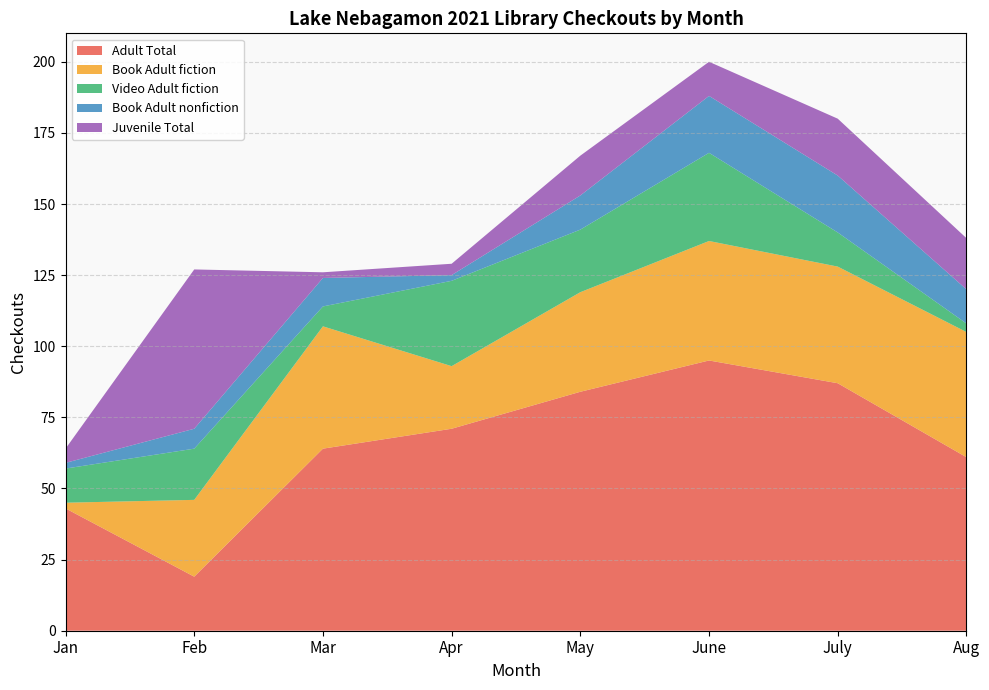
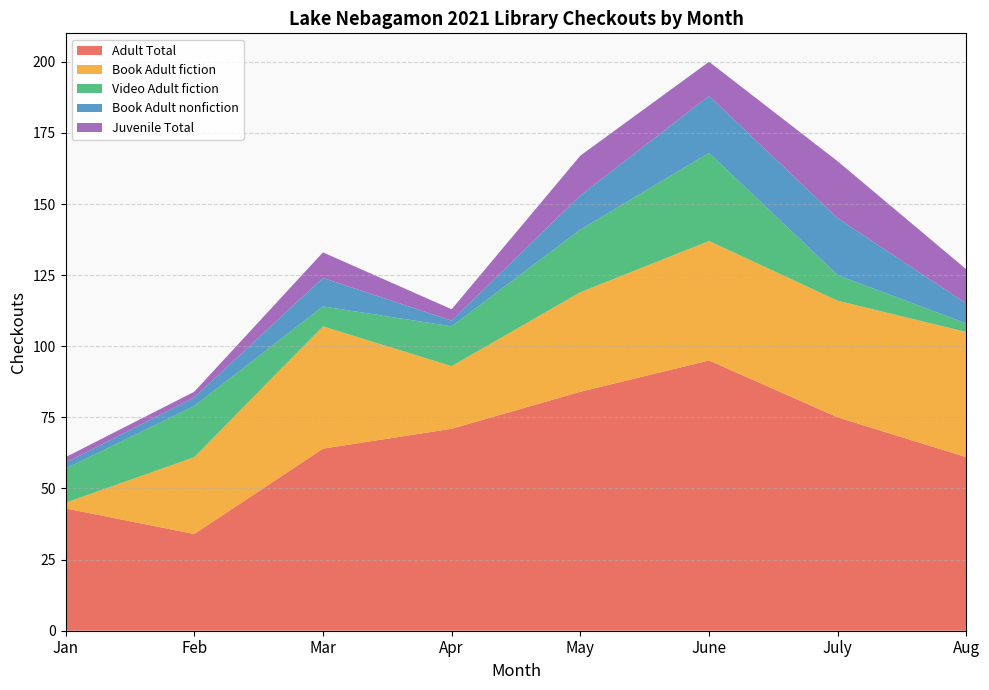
Juvenile Total, Jan: 5 -> 2
Adult Total, Feb: 19 -> 34
Book Adult nonfiction, Feb: 7 -> 3
Juvenile Total, Feb: 56 -> 2
Juvenile Total, Mar: 2 -> 9
Video Adult fiction, Apr: 30 -> 14
Adult Total, July: 87 -> 75
Video Adult fiction, July: 12 -> 9
Book Adult nonfiction, Aug: 12 -> 7
Juvenile Total, Aug: 18 -> 12
